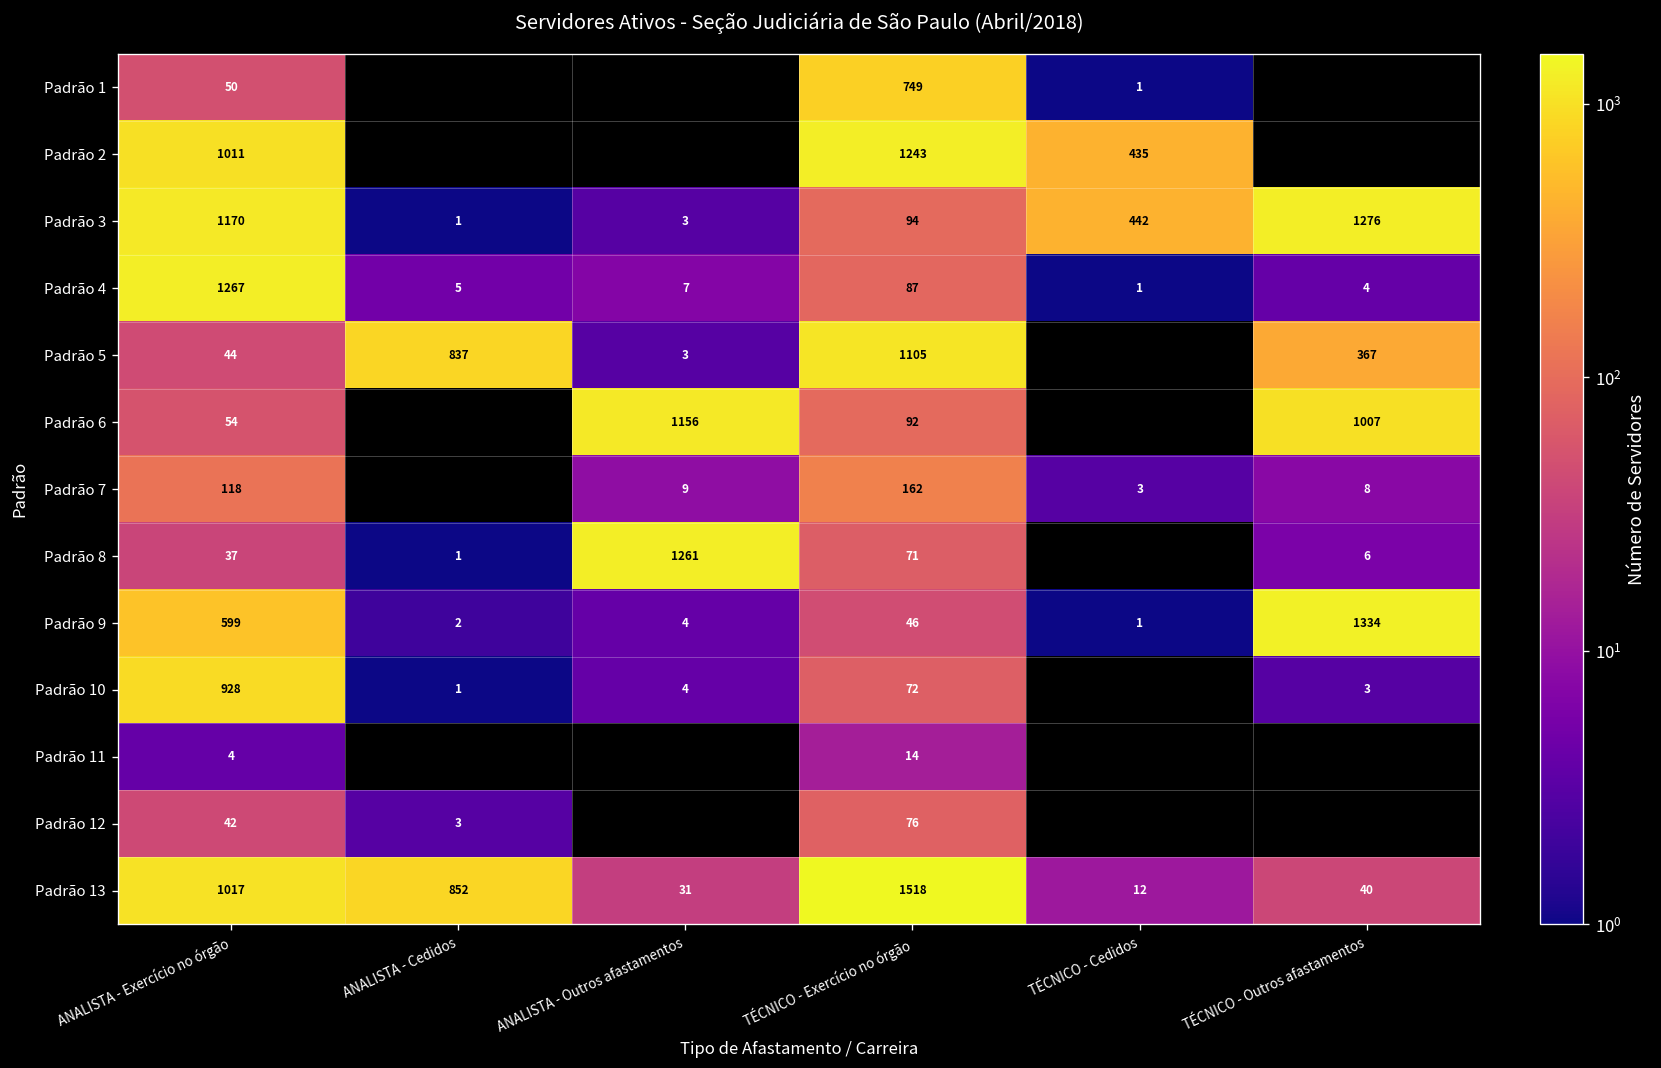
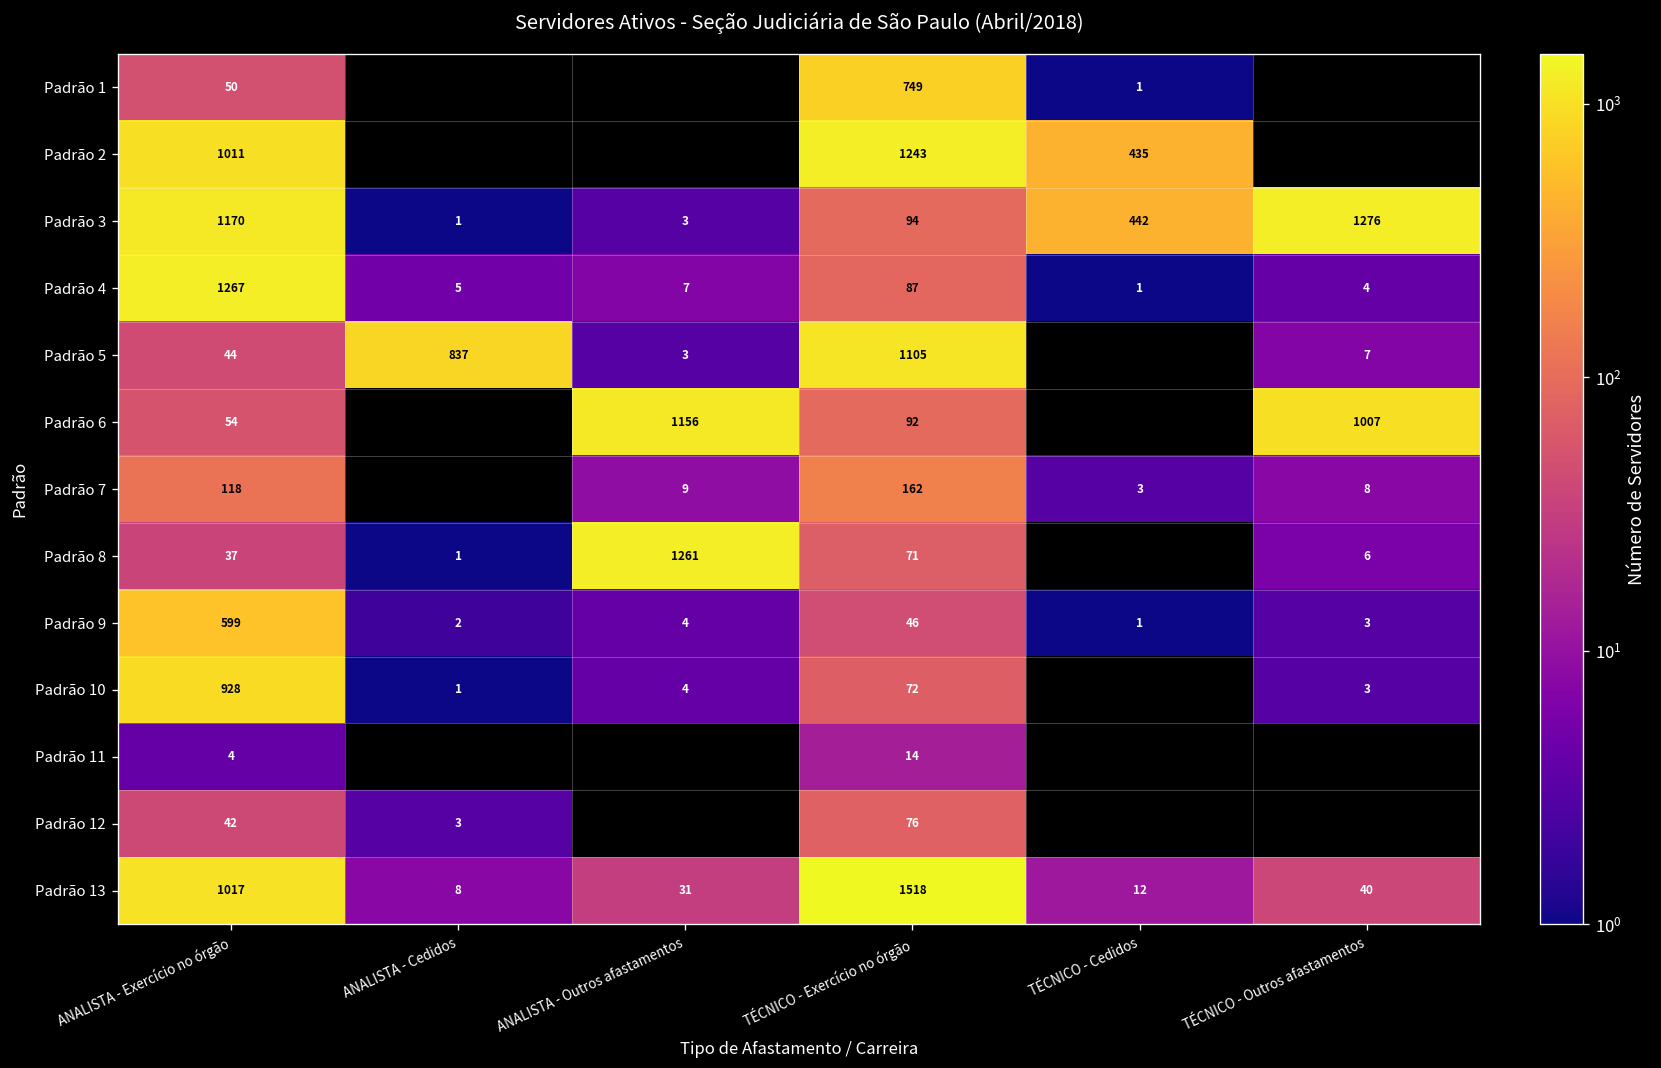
Padrão 5, TÉCNICO - Outros afastamentos: 367 -> 7
Padrão 9, TÉCNICO - Outros afastamentos: 1334 -> 3
Padrão 13, ANALISTA - Cedidos: 852 -> 8
